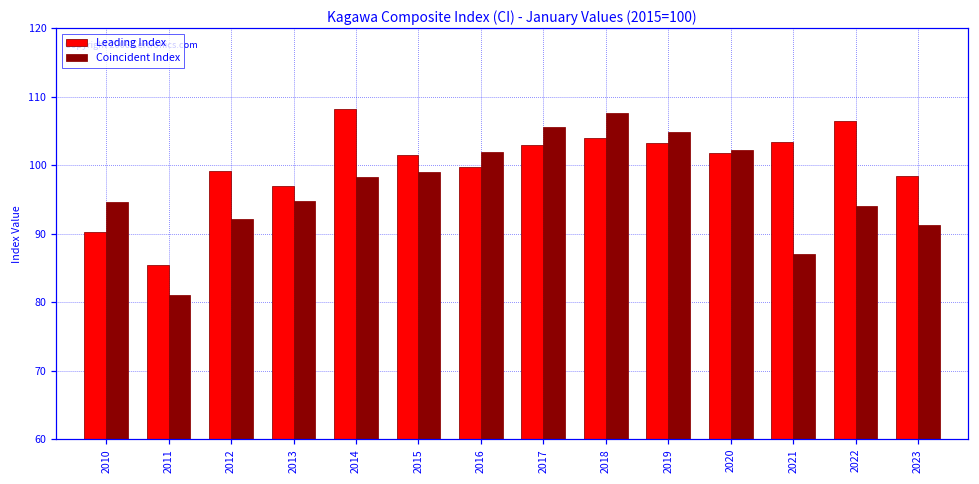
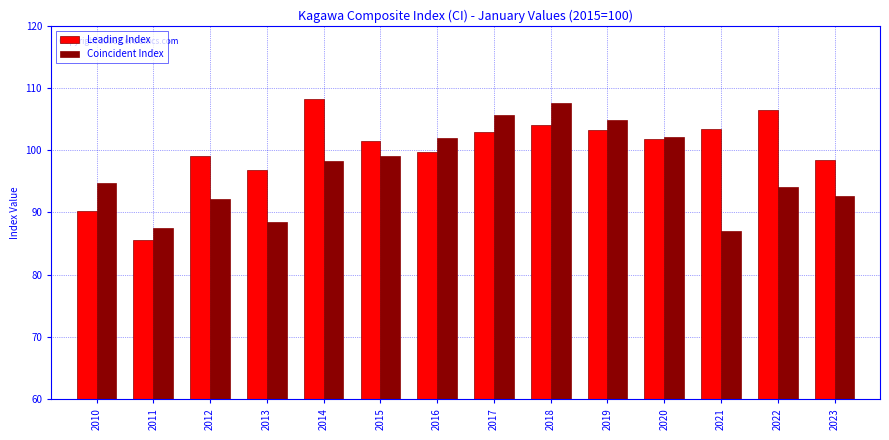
Coincident Index, 2011: 81 -> 88
Coincident Index, 2013: 95 -> 89
Coincident Index, 2023: 91 -> 93
